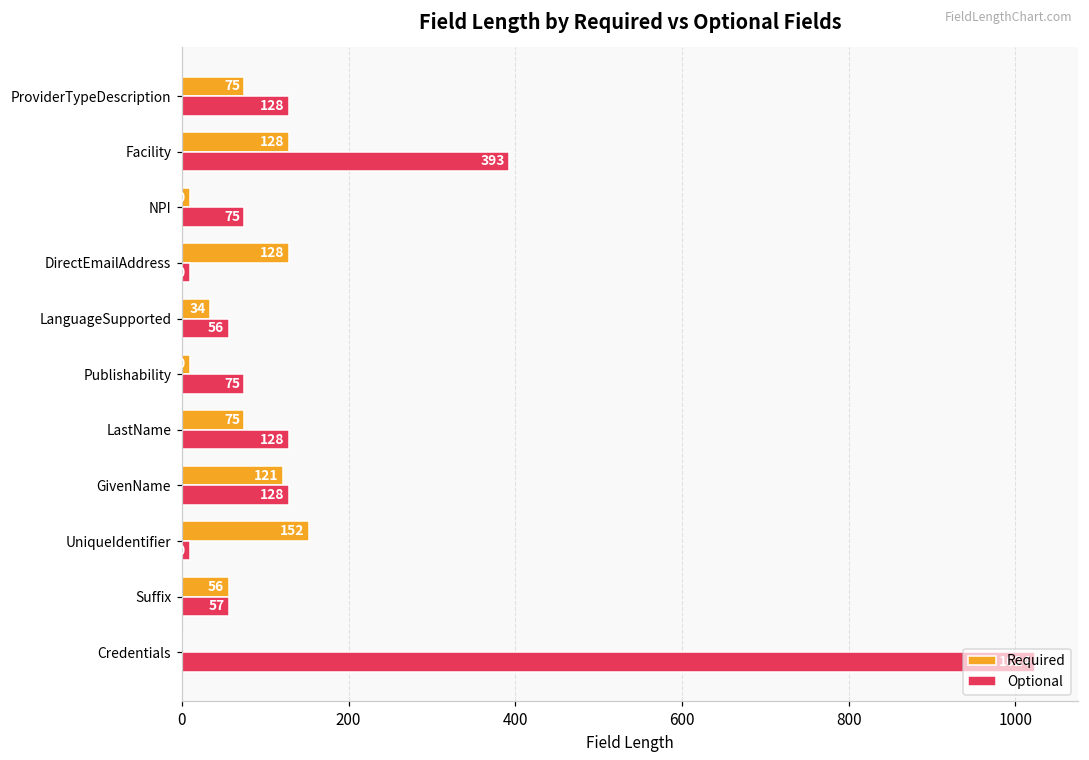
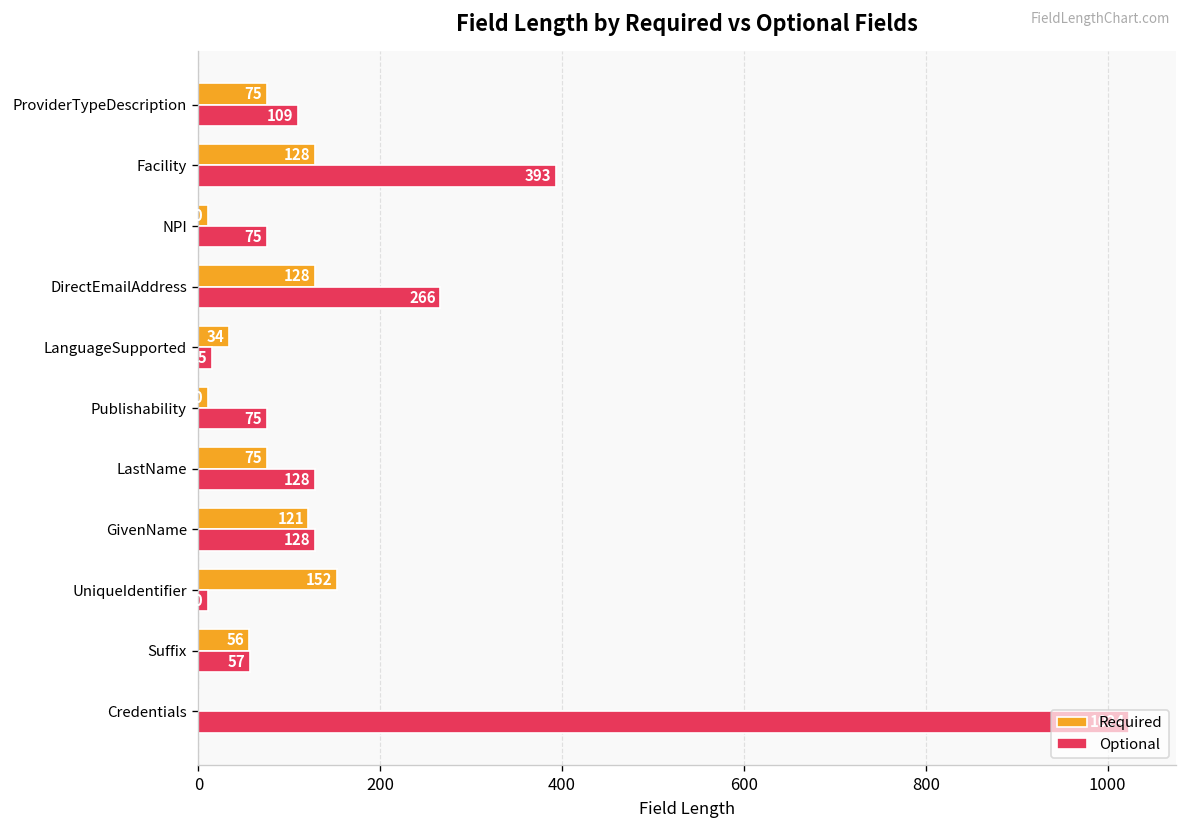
Optional, ProviderTypeDescription: 128 -> 109
Optional, DirectEmailAddress: 10 -> 270
Optional, LanguageSupported: 60 -> 20
